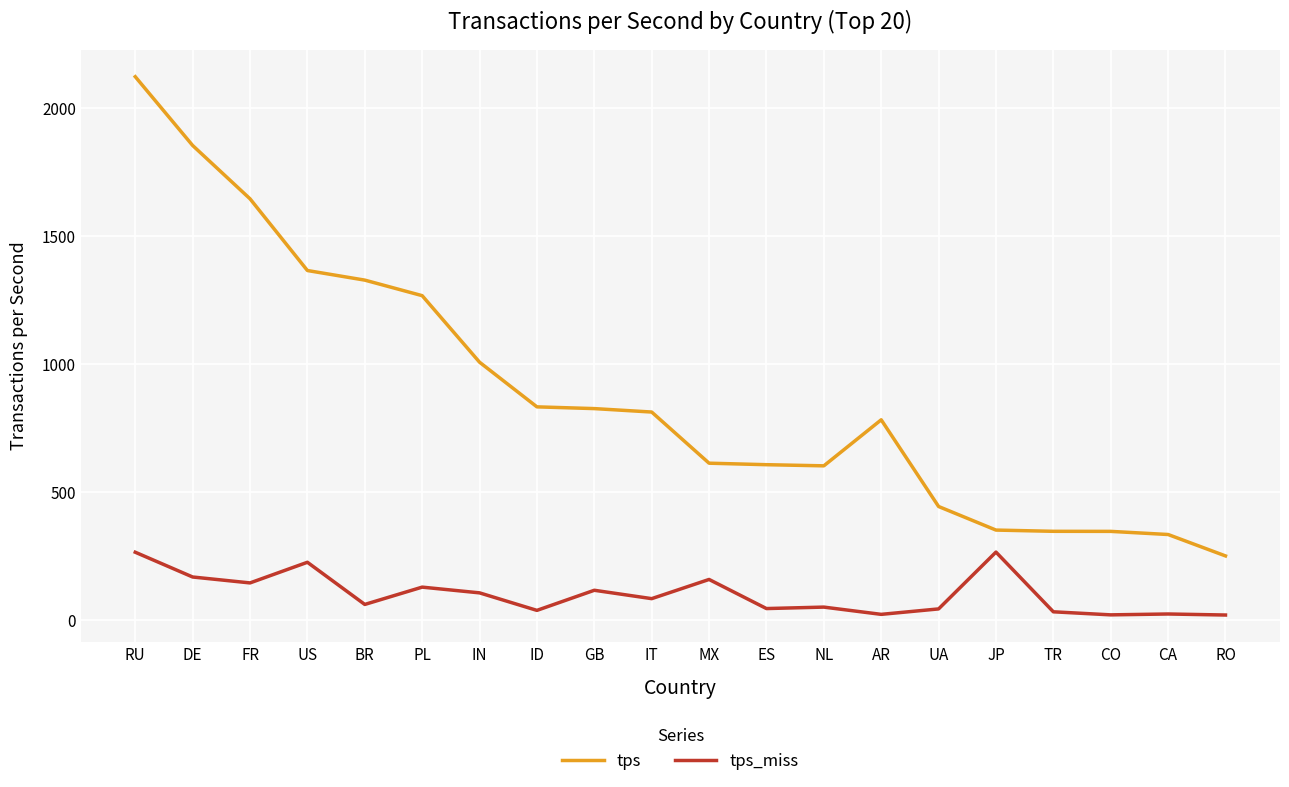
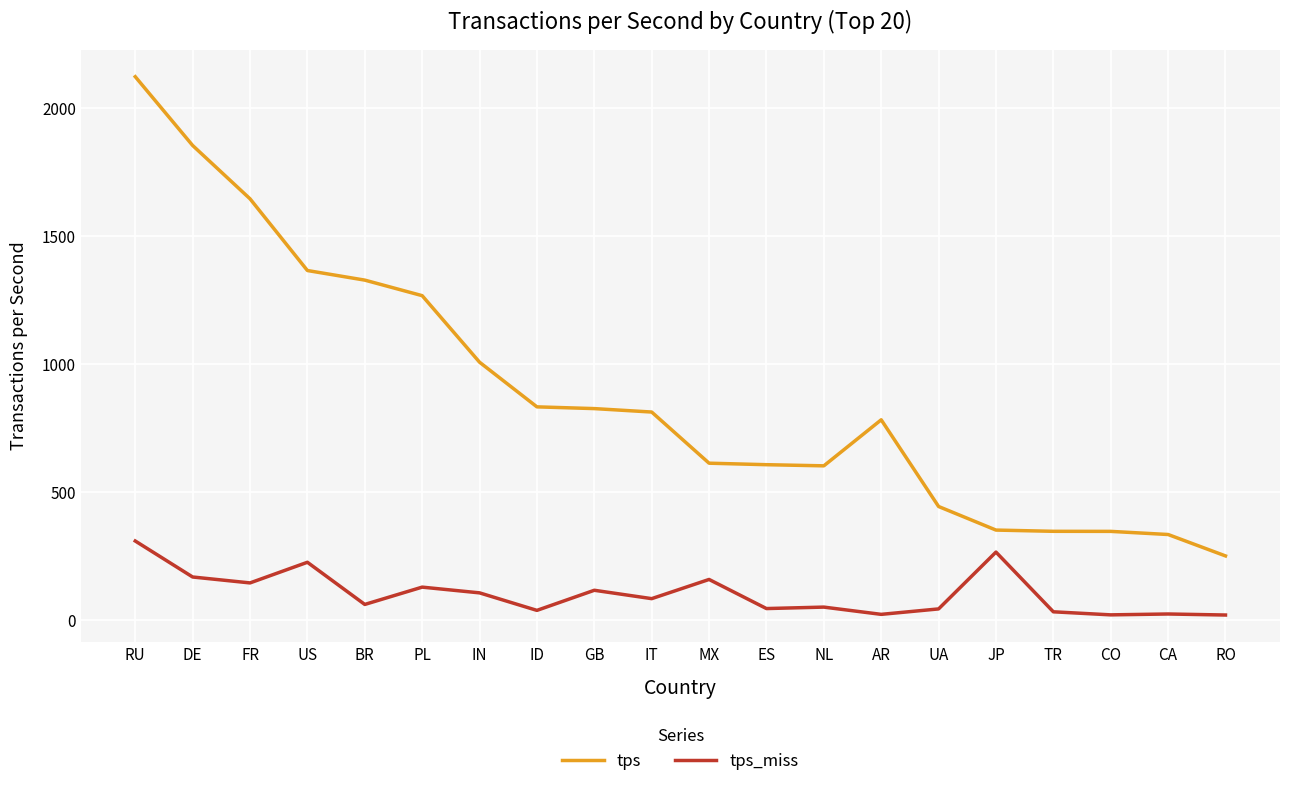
tps_miss, RU: 270 -> 310
